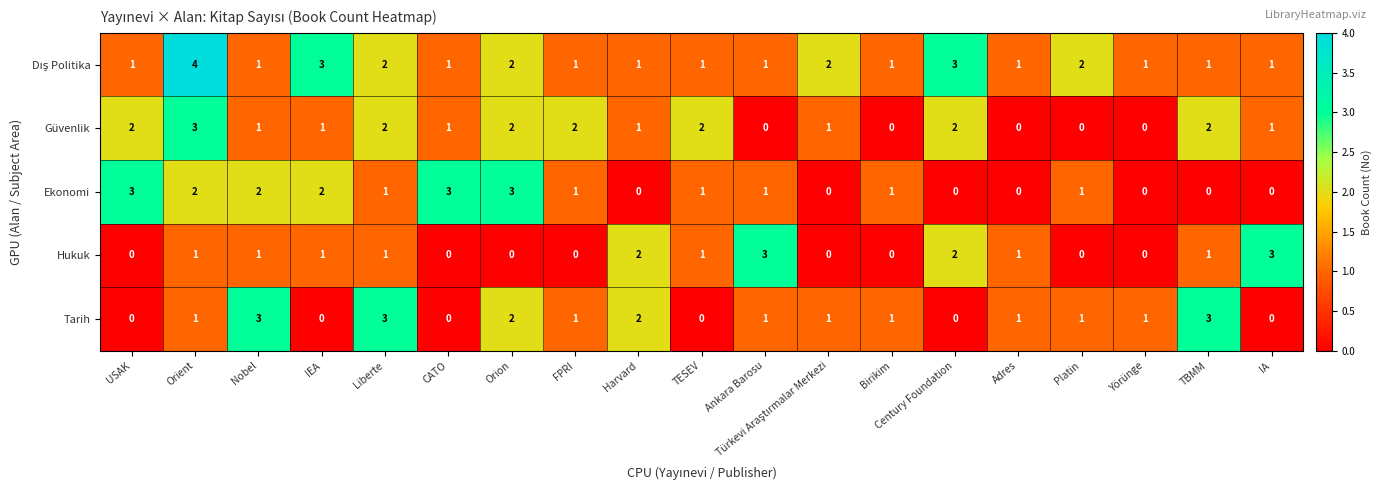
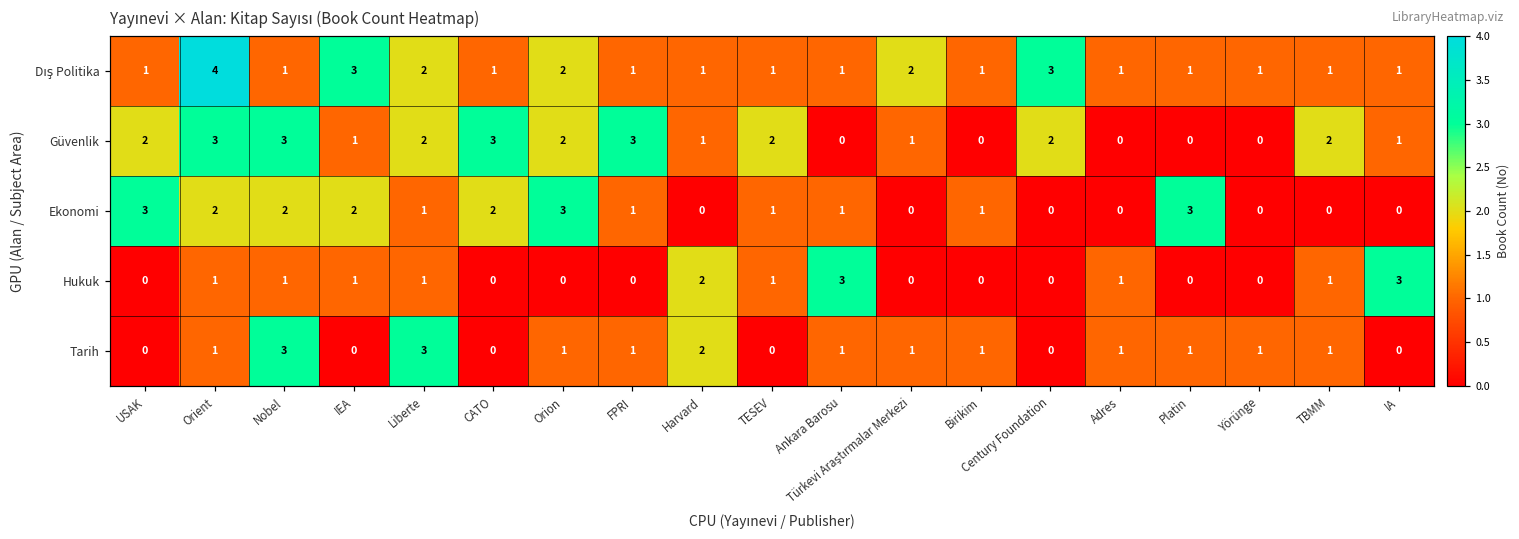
Dış Politika, Platin: 2 -> 1
Güvenlik, Nobel: 1 -> 3
Güvenlik, CATO: 1 -> 3
Güvenlik, FPRI: 2 -> 3
Ekonomi, CATO: 3 -> 2
Ekonomi, Platin: 1 -> 3
Hukuk, Century Foundation: 2 -> 0
Tarih, Orion: 2 -> 1
Tarih, TBMM: 3 -> 1
